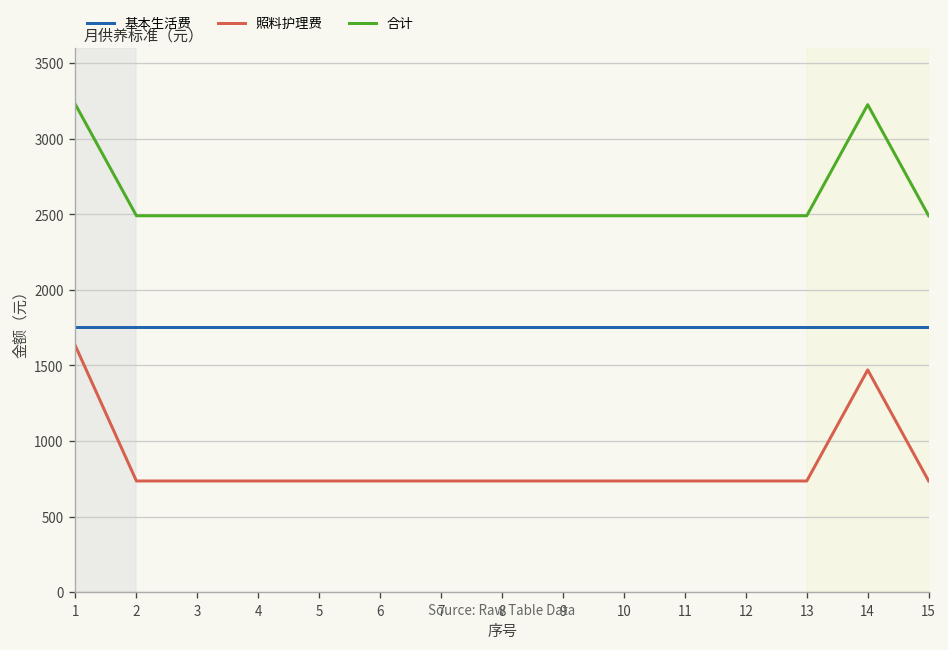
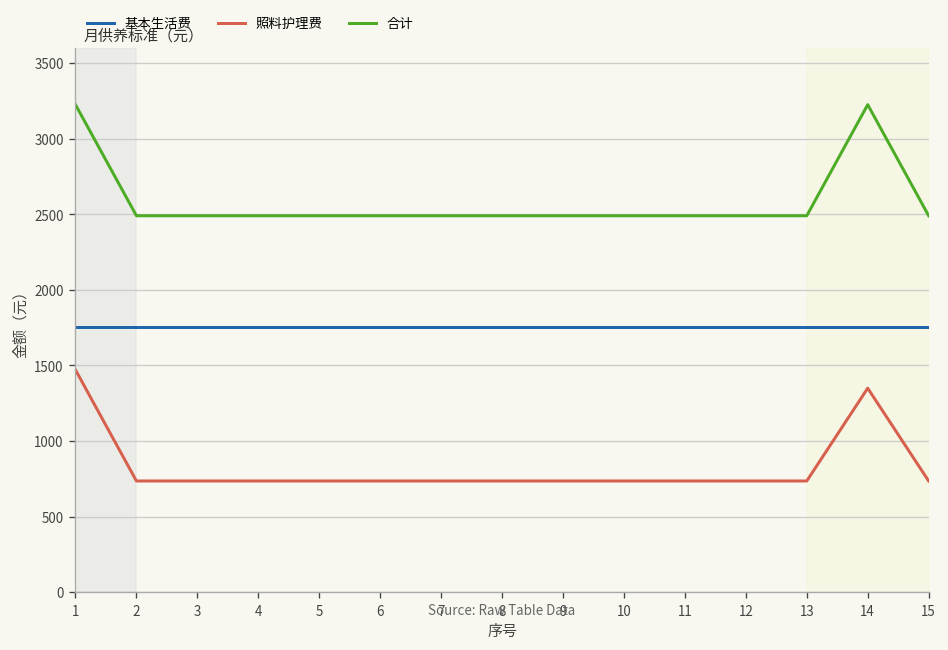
照料护理费, 1: 1630 -> 1470
照料护理费, 14: 1470 -> 1350
